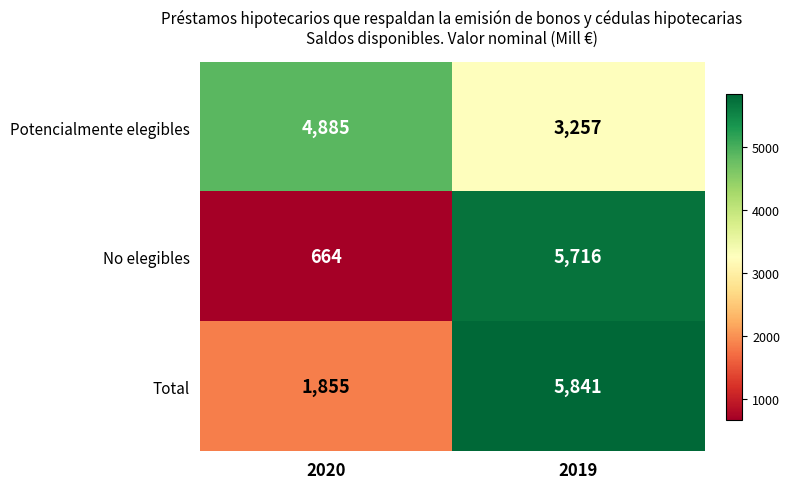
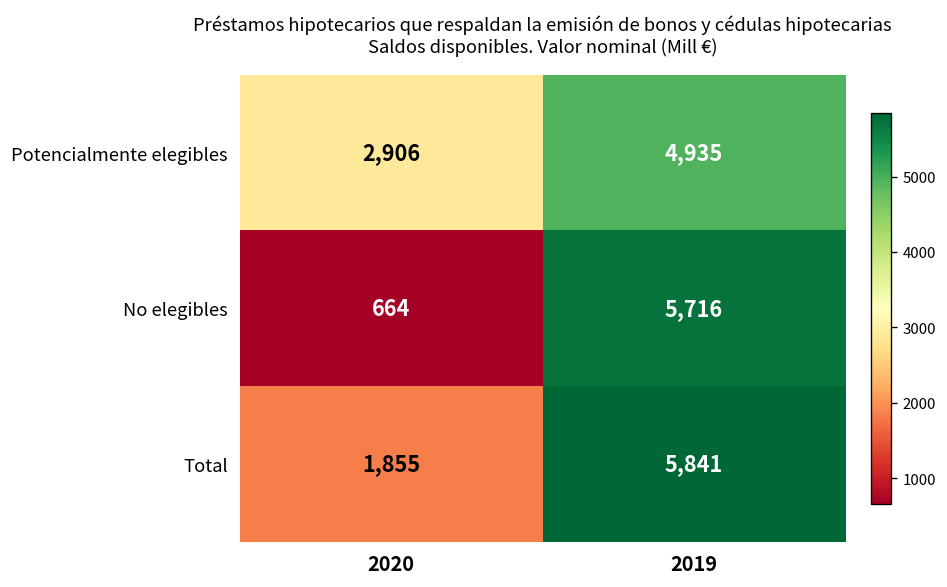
Potencialmente elegibles, 2020: 4,885 -> 2,906
Potencialmente elegibles, 2019: 3,257 -> 4,935
